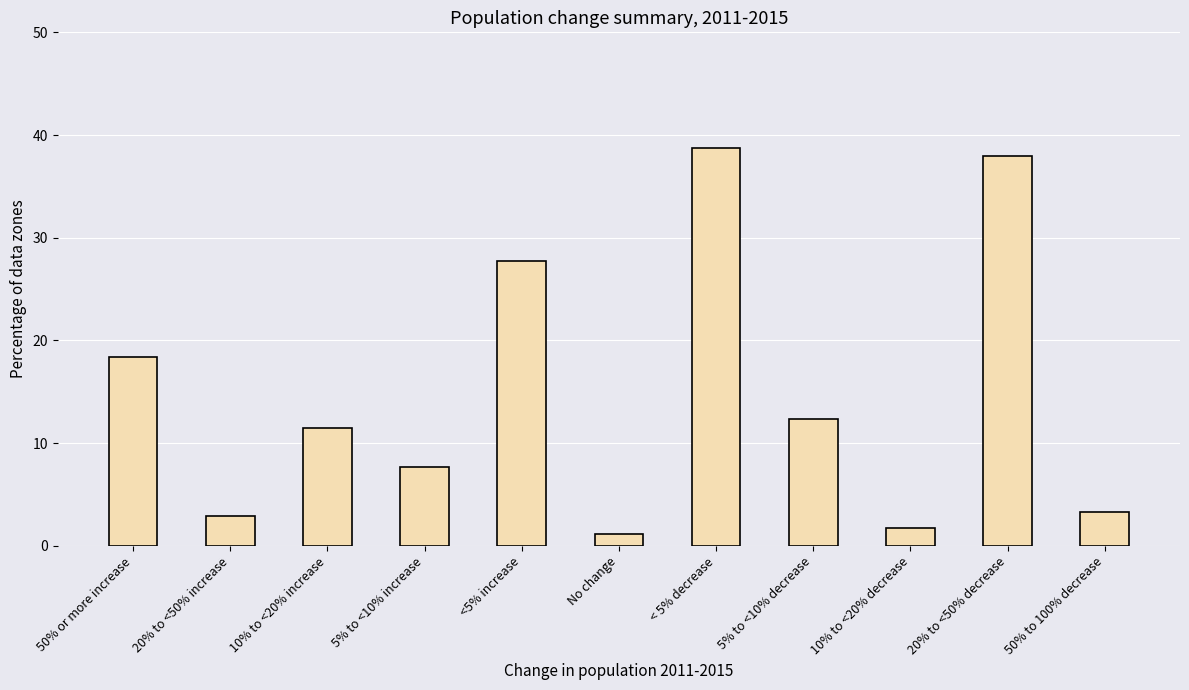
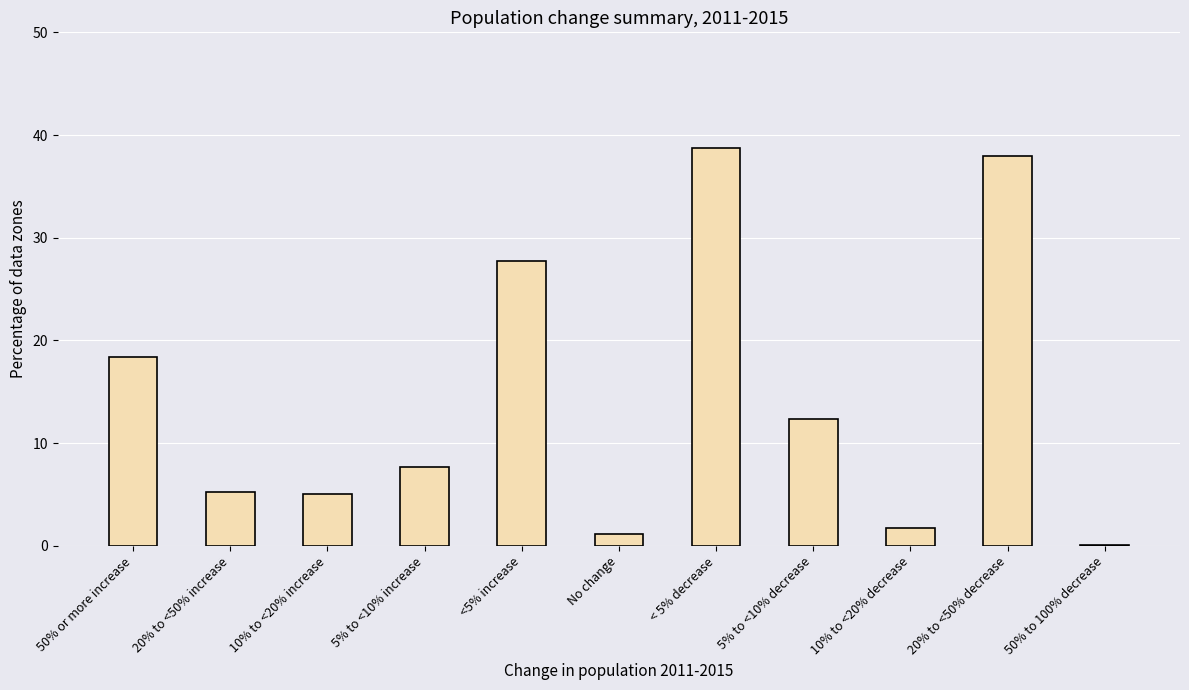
20% to <50% increase: 2.9 -> 5.3
10% to <20% increase: 11.5 -> 5.0
50% to 100% decrease: 3.3 -> 0.1
